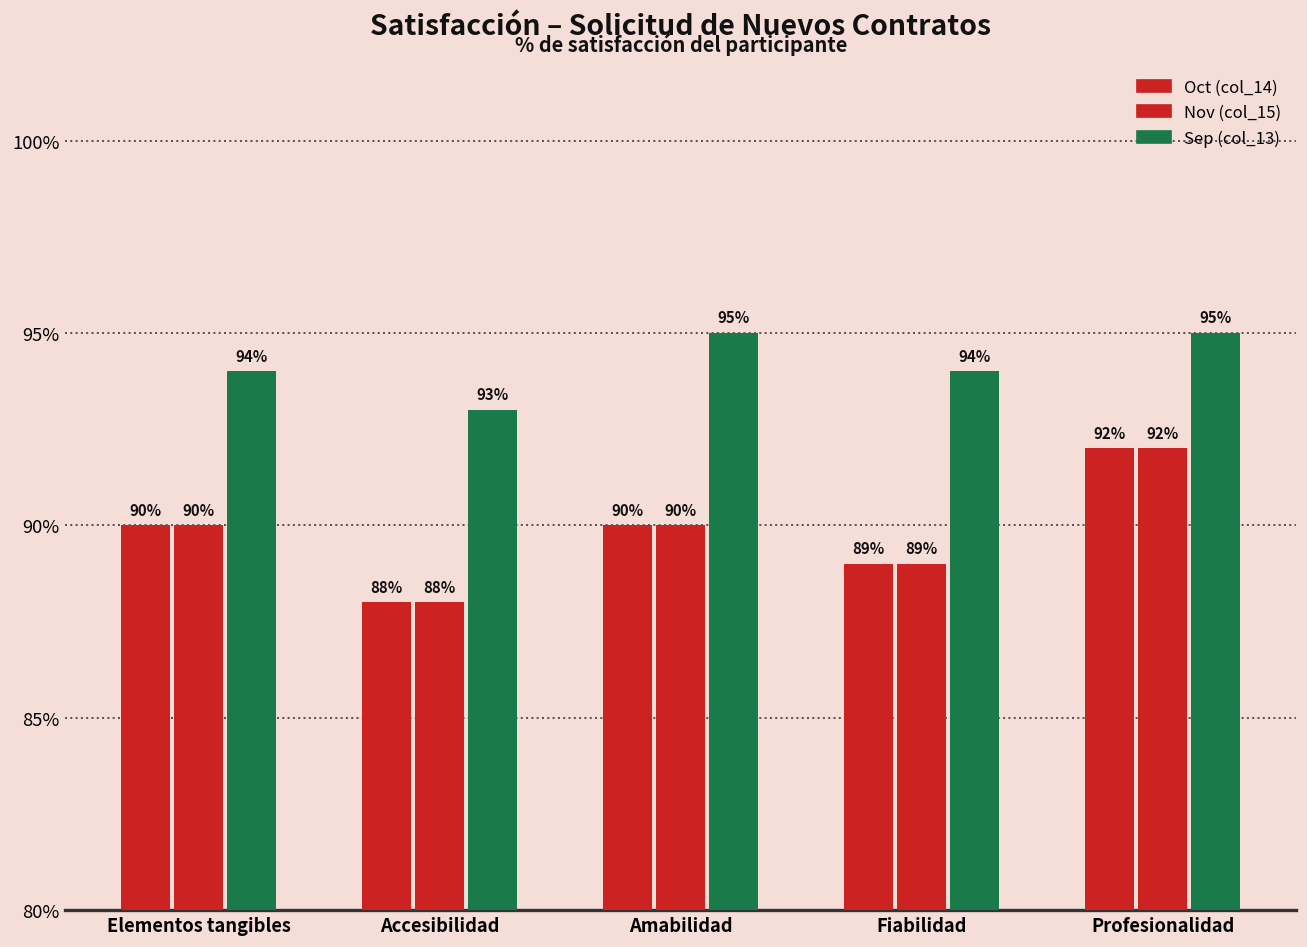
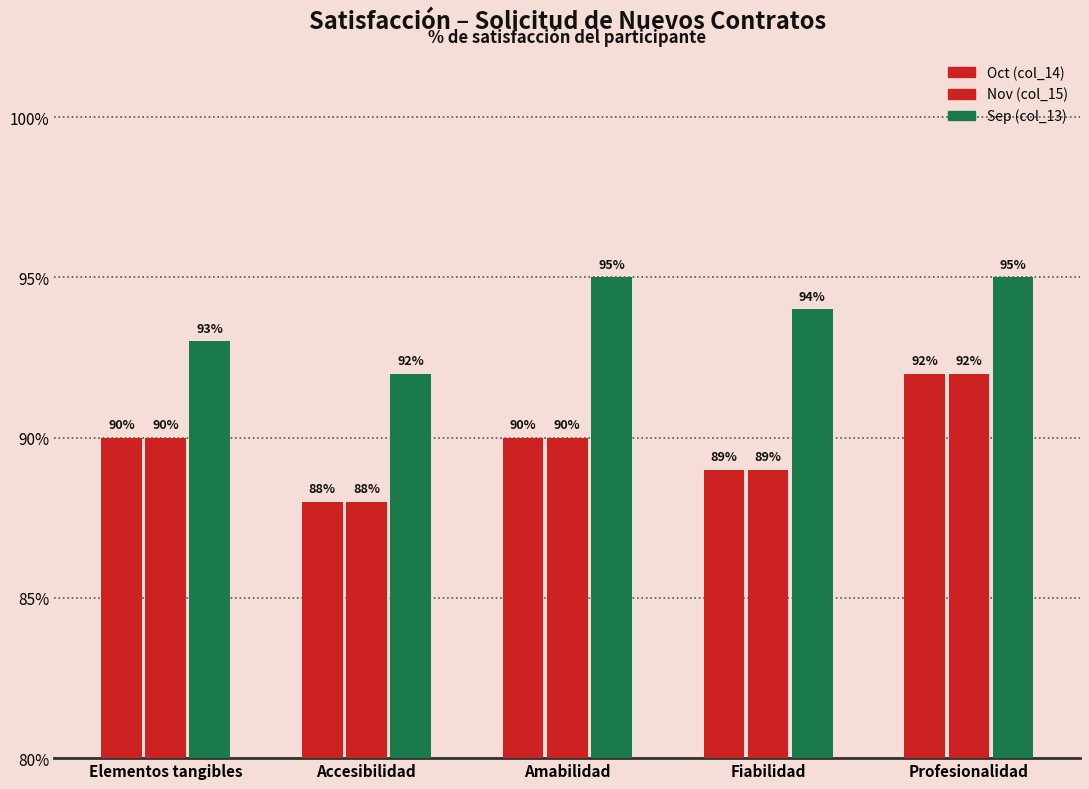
Sep (col_13), Elementos tangibles: 94% -> 93%
Sep (col_13), Accesibilidad: 93% -> 92%
